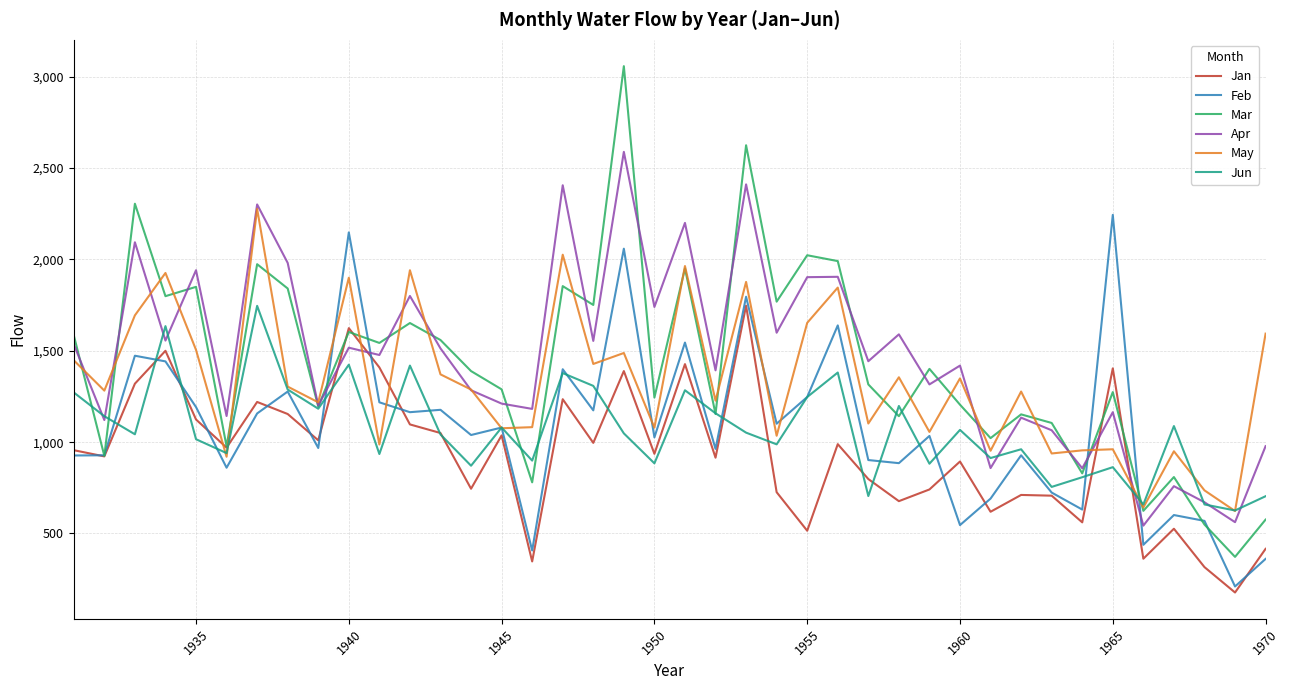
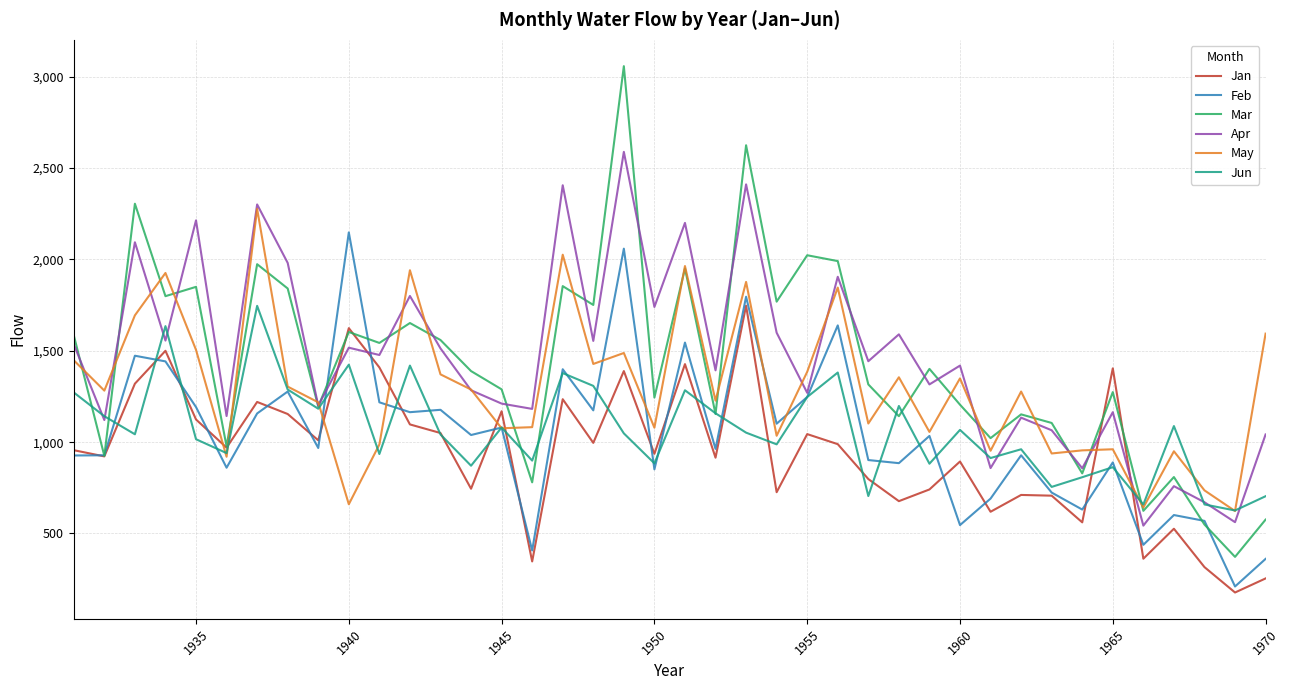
Apr, 1935: 1,940 -> 2,210
May, 1940: 1,900 -> 660
Jan, 1945: 1,040 -> 1,170
Feb, 1950: 1,030 -> 850
Jan, 1955: 520 -> 1,040
Apr, 1955: 1,900 -> 1,270
May, 1955: 1,650 -> 1,390
Feb, 1965: 2,240 -> 890
Jan, 1970: 420 -> 250
Apr, 1970: 980 -> 1,040
